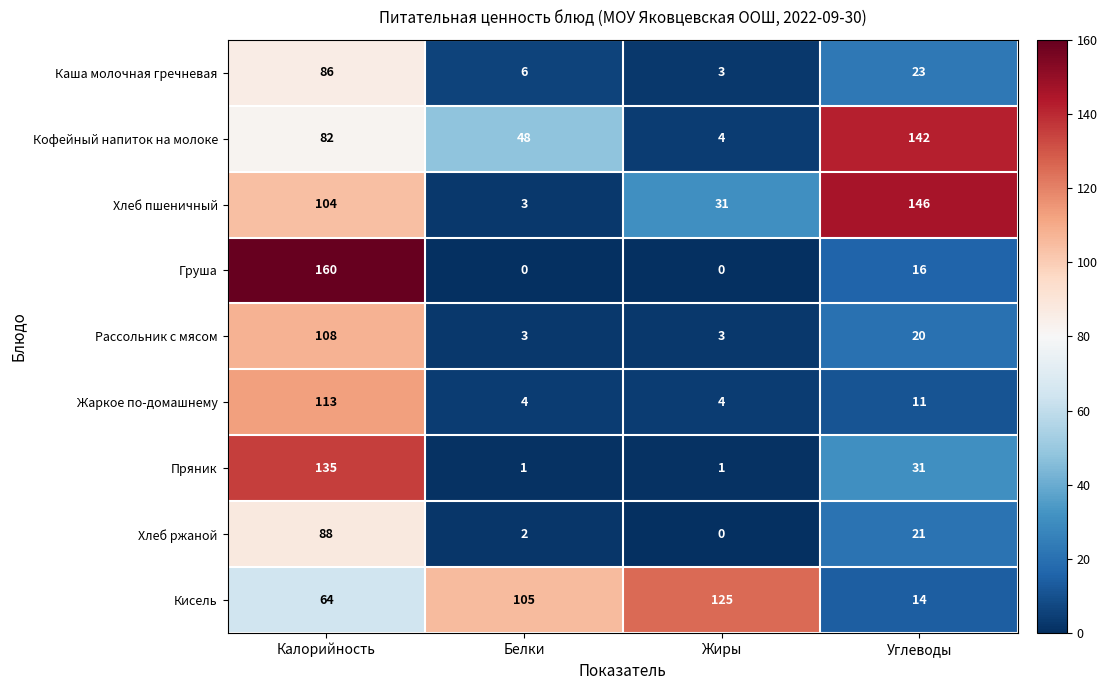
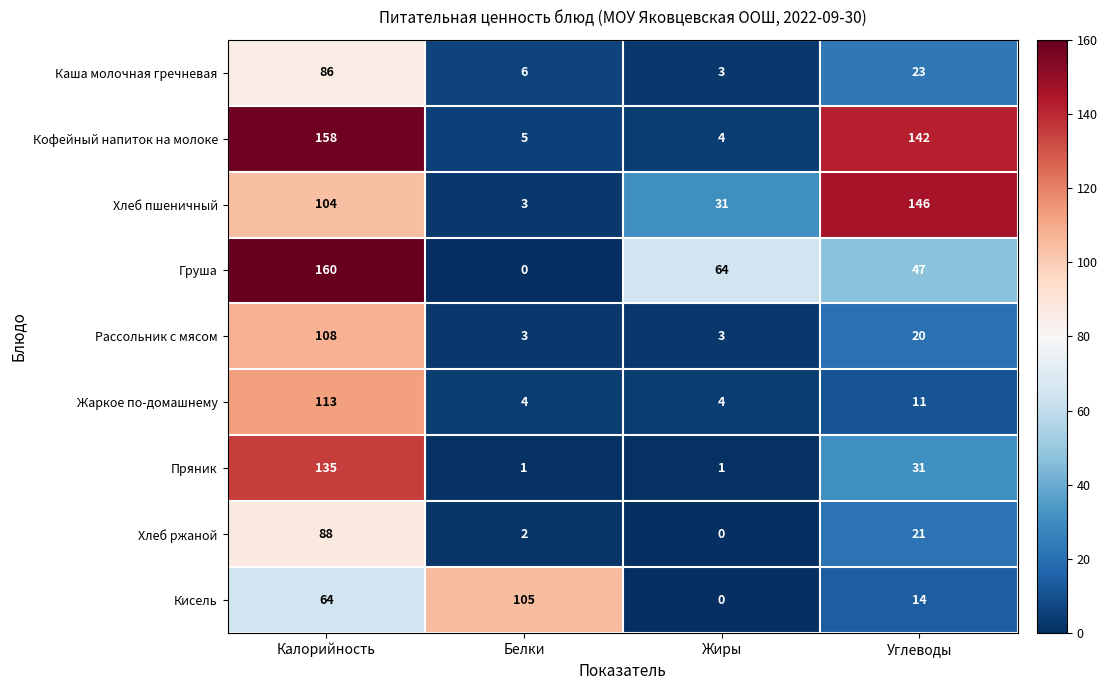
Кофейный напиток на молоке, Калорийность: 82 -> 158
Кофейный напиток на молоке, Белки: 48 -> 5
Груша, Жиры: 0 -> 64
Груша, Углеводы: 16 -> 47
Кисель, Жиры: 125 -> 0
